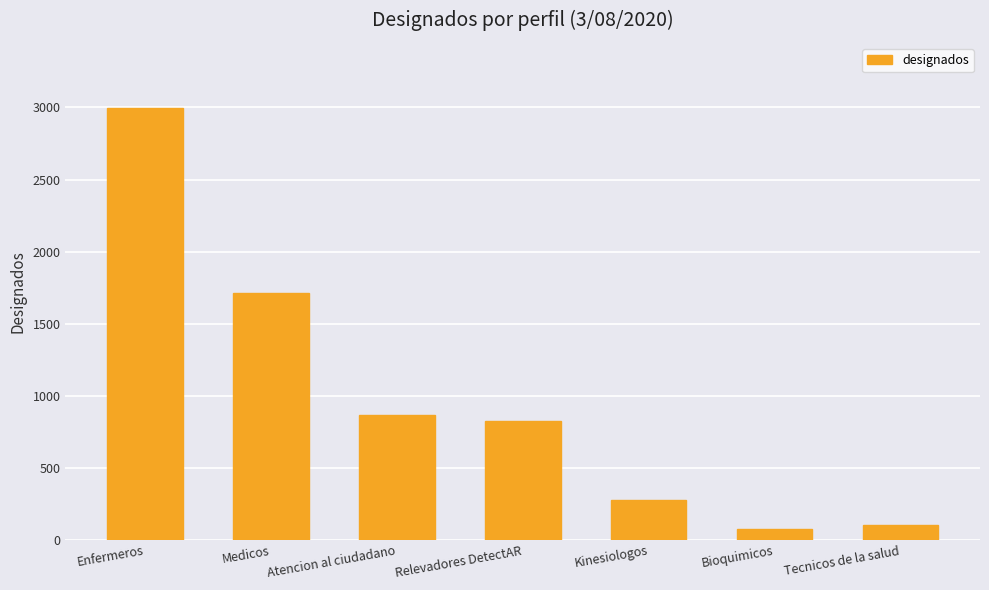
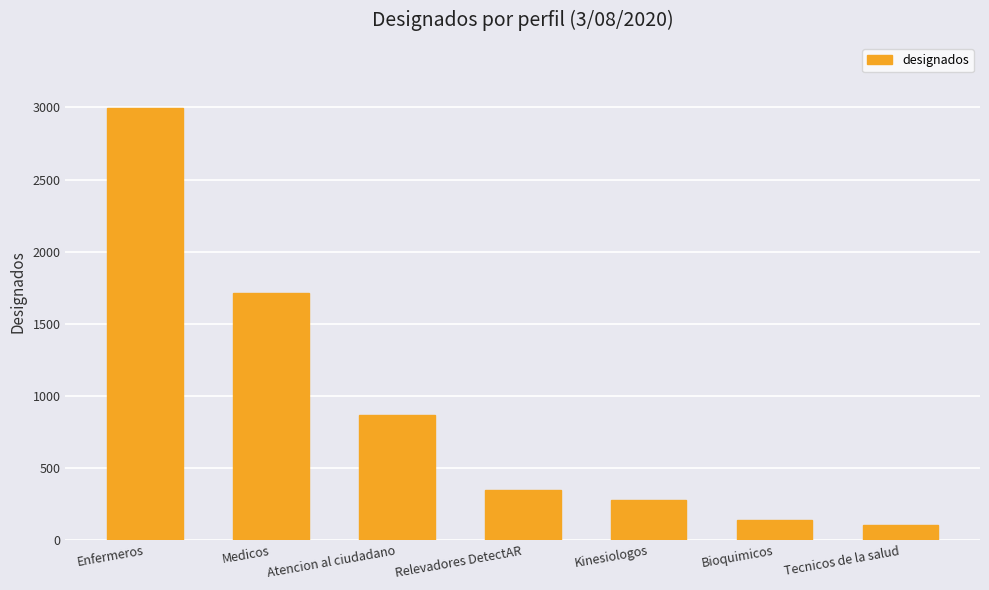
Relevadores DetectAR: 820 -> 350
Bioquimicos: 80 -> 140
